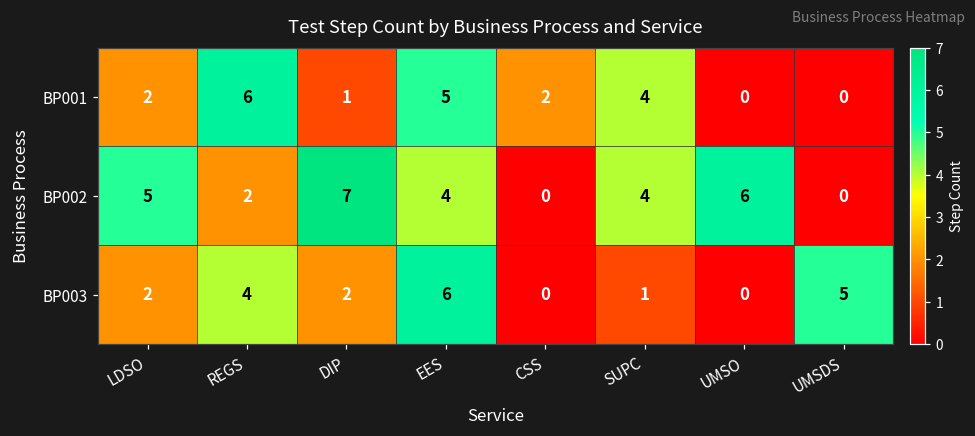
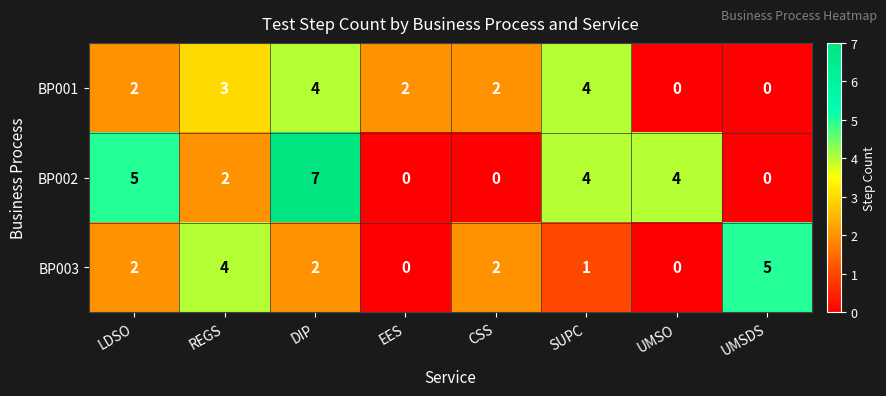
BP001, REGS: 6 -> 3
BP001, DIP: 1 -> 4
BP001, EES: 5 -> 2
BP002, EES: 4 -> 0
BP002, UMSO: 6 -> 4
BP003, EES: 6 -> 0
BP003, CSS: 0 -> 2
